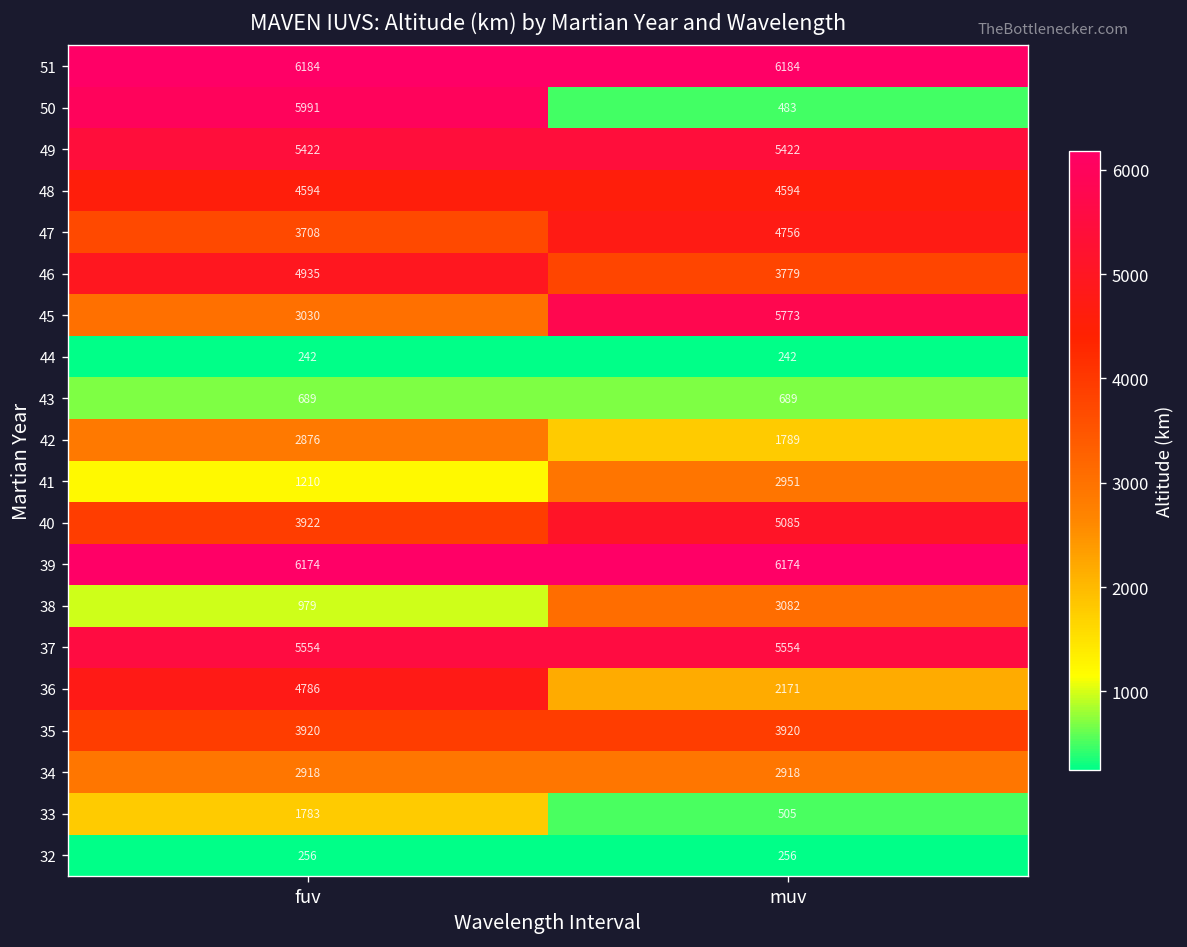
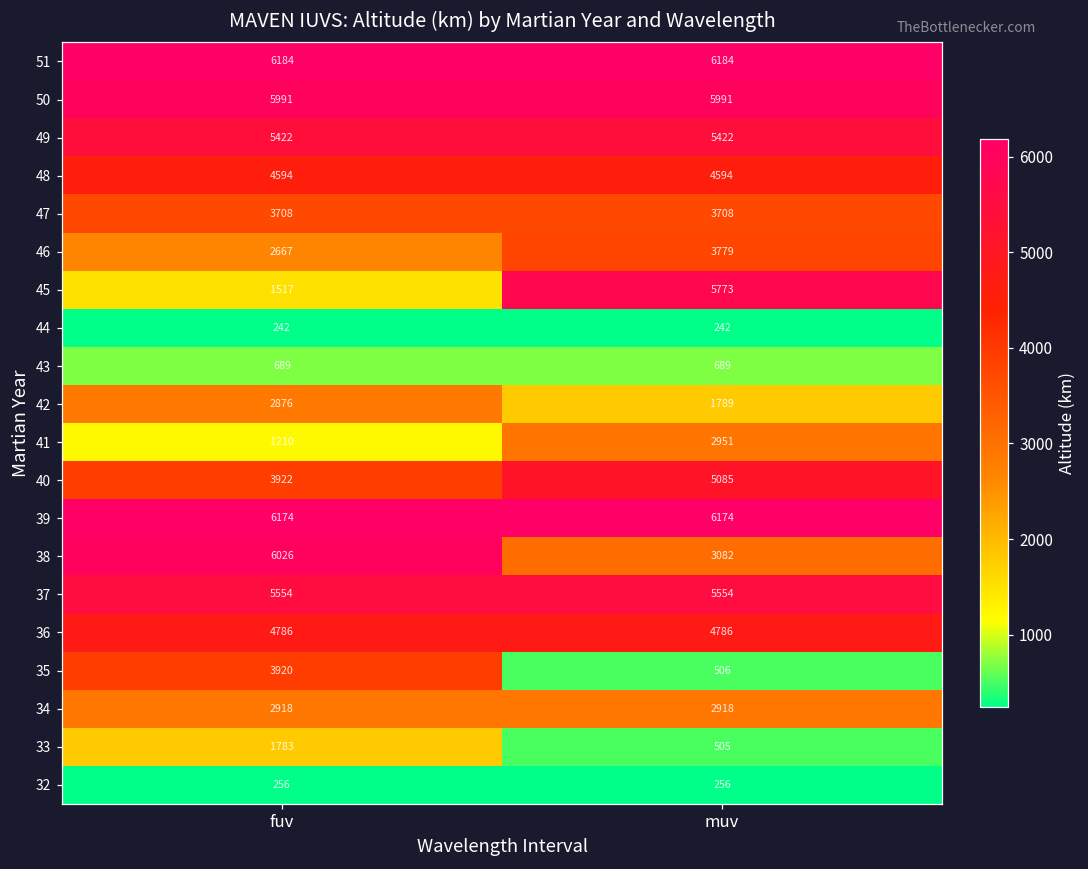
50, muv: 483 -> 5991
47, muv: 4756 -> 3708
46, fuv: 4935 -> 2667
45, fuv: 3030 -> 1517
38, fuv: 979 -> 6026
36, muv: 2171 -> 4786
35, muv: 3920 -> 506
